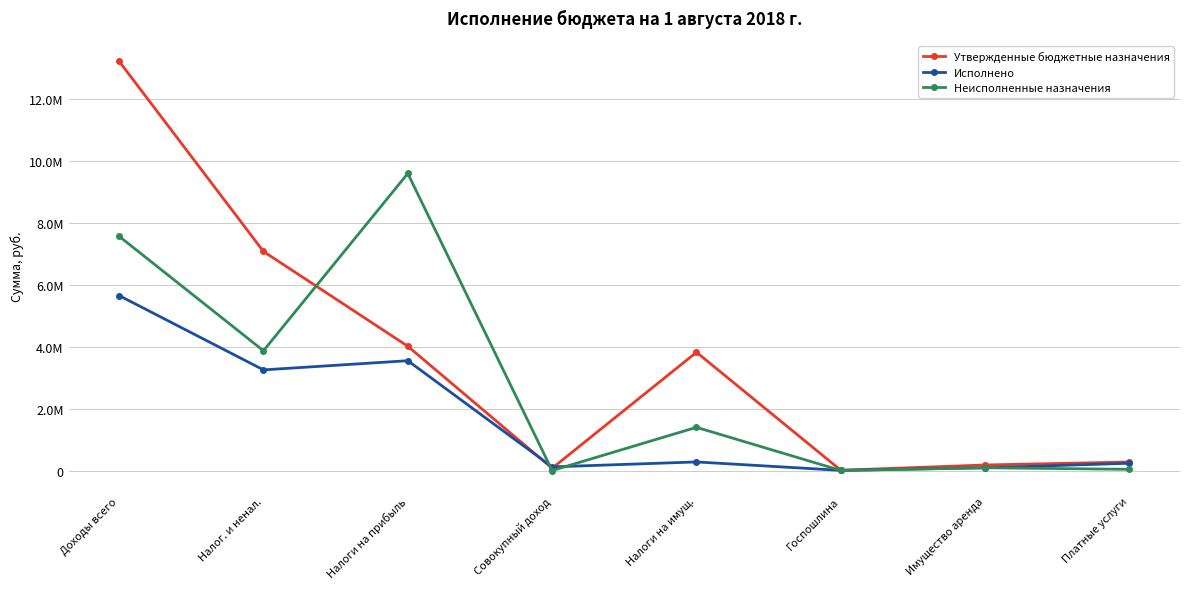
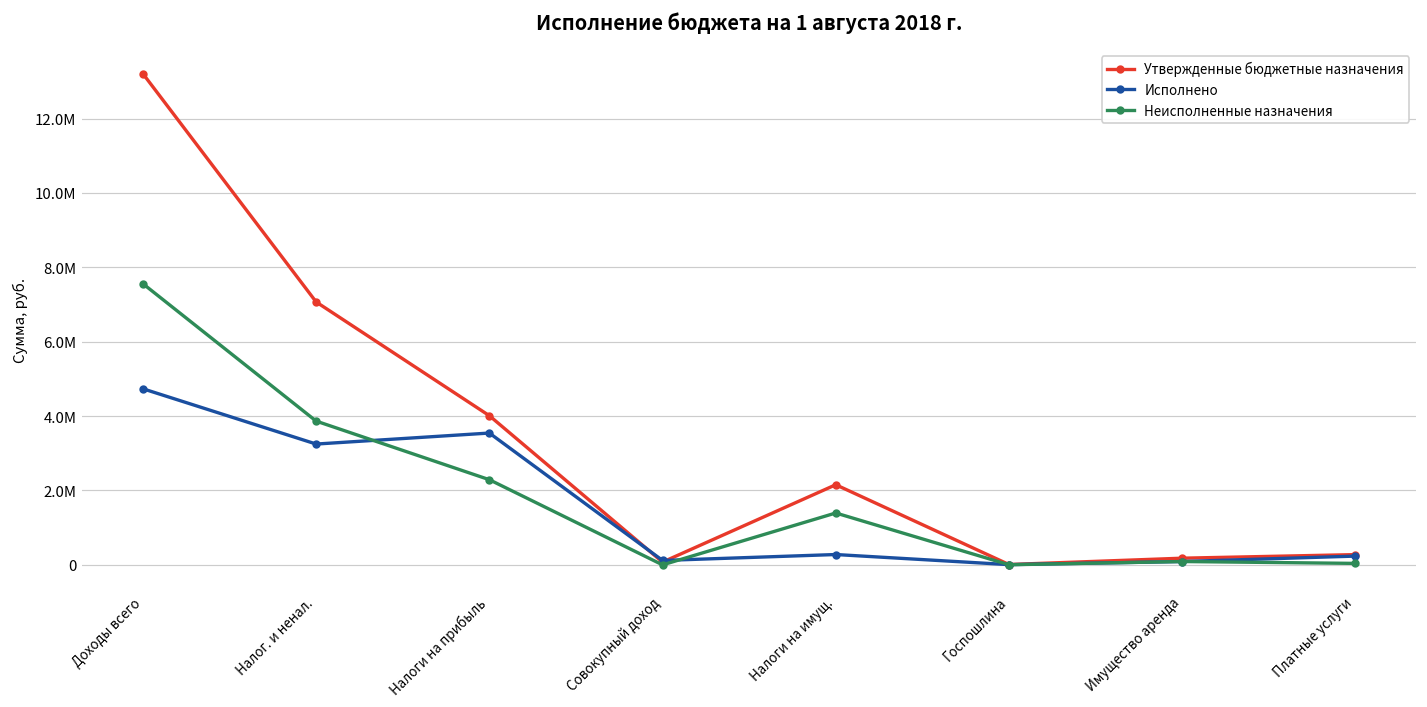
Исполнено, Доходы всего: 5.6М -> 4.7М
Неисполненные назначения, Налоги на прибыль: 9.6М -> 2.3М
Утвержденные бюджетные назначения, Налоги на имущ.: 3.8М -> 2.2М
